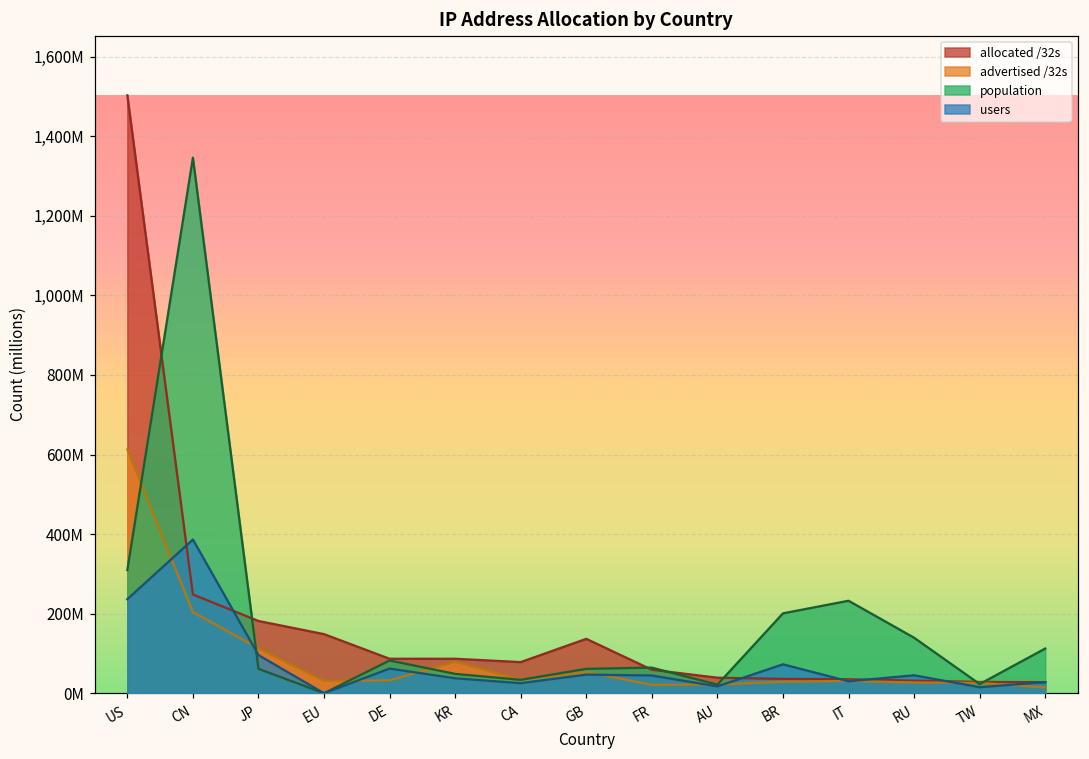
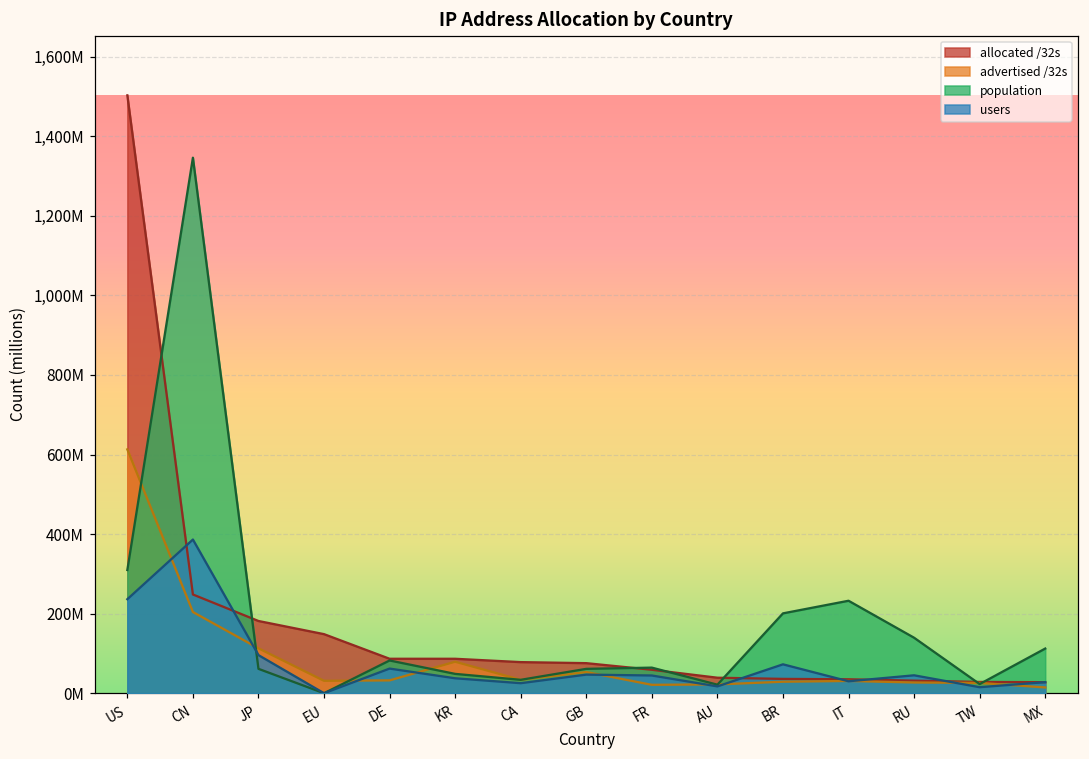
allocated /32s, GB: 140,000,000 -> 80,000,000
